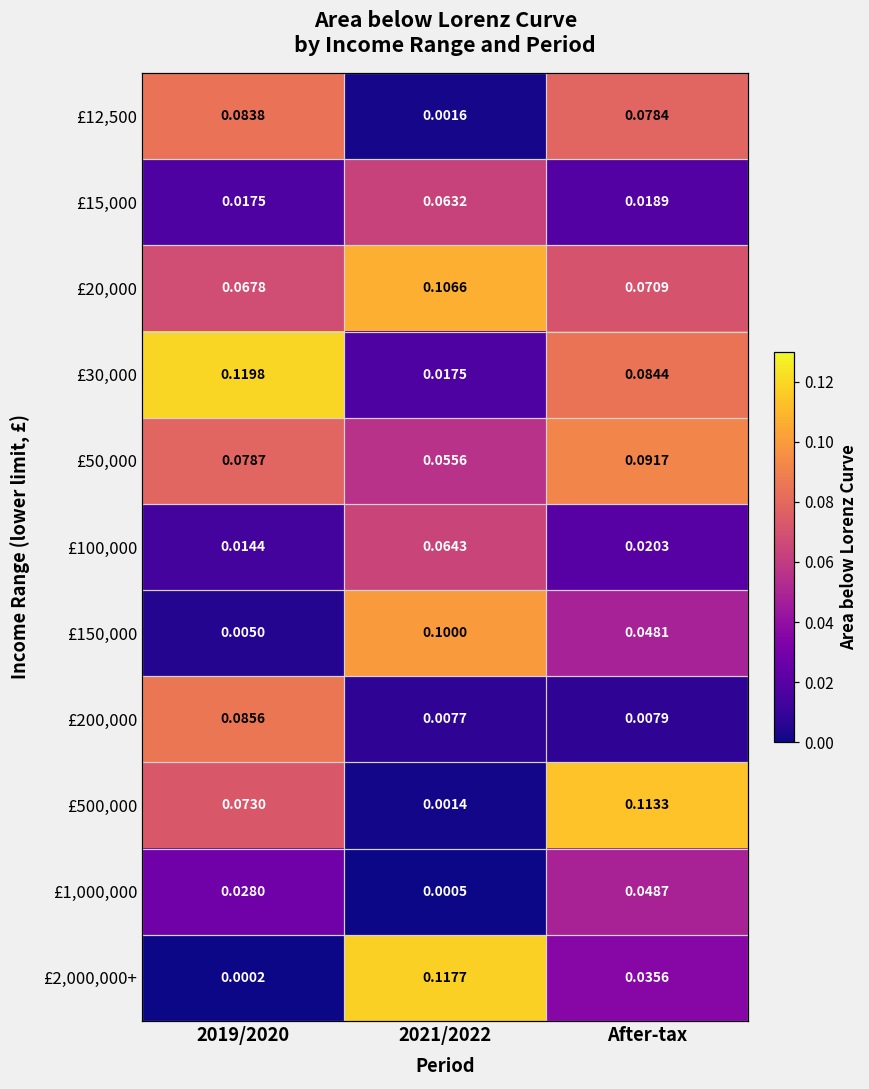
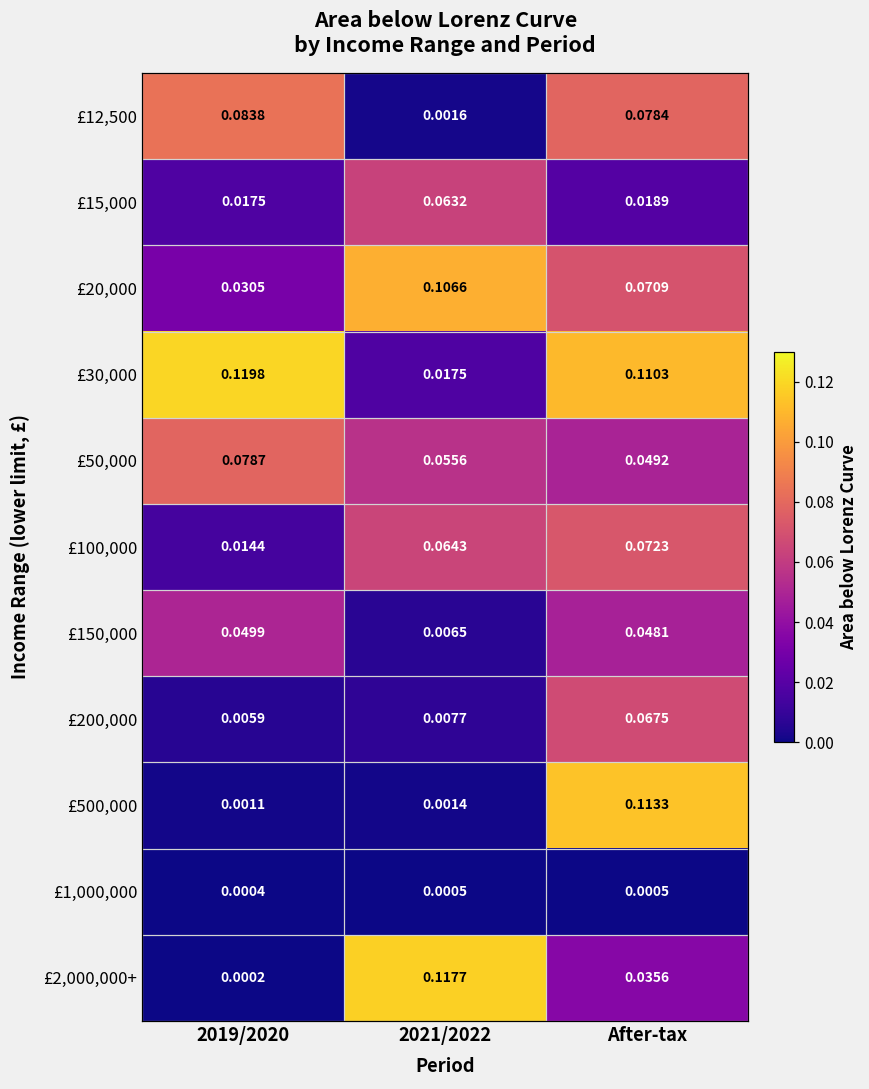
£20,000, 2019/2020: 0.0678 -> 0.0305
£30,000, After-tax: 0.0844 -> 0.1103
£50,000, After-tax: 0.0917 -> 0.0492
£100,000, After-tax: 0.0203 -> 0.0723
£150,000, 2019/2020: 0.0050 -> 0.0499
£150,000, 2021/2022: 0.1000 -> 0.0065
£200,000, 2019/2020: 0.0856 -> 0.0059
£200,000, After-tax: 0.0079 -> 0.0675
£500,000, 2019/2020: 0.0730 -> 0.0011
£1,000,000, 2019/2020: 0.0280 -> 0.0004
£1,000,000, After-tax: 0.0487 -> 0.0005
